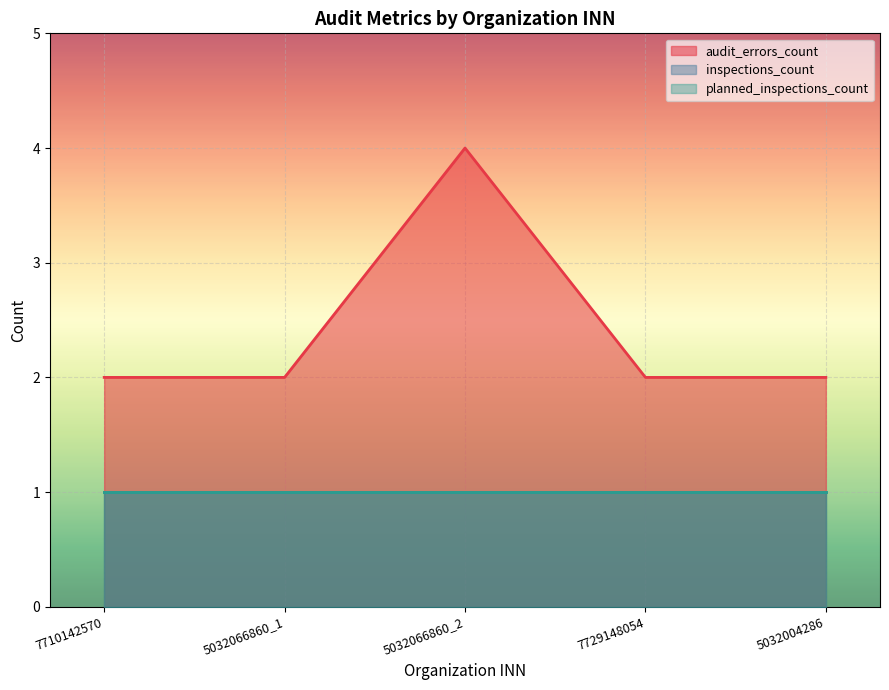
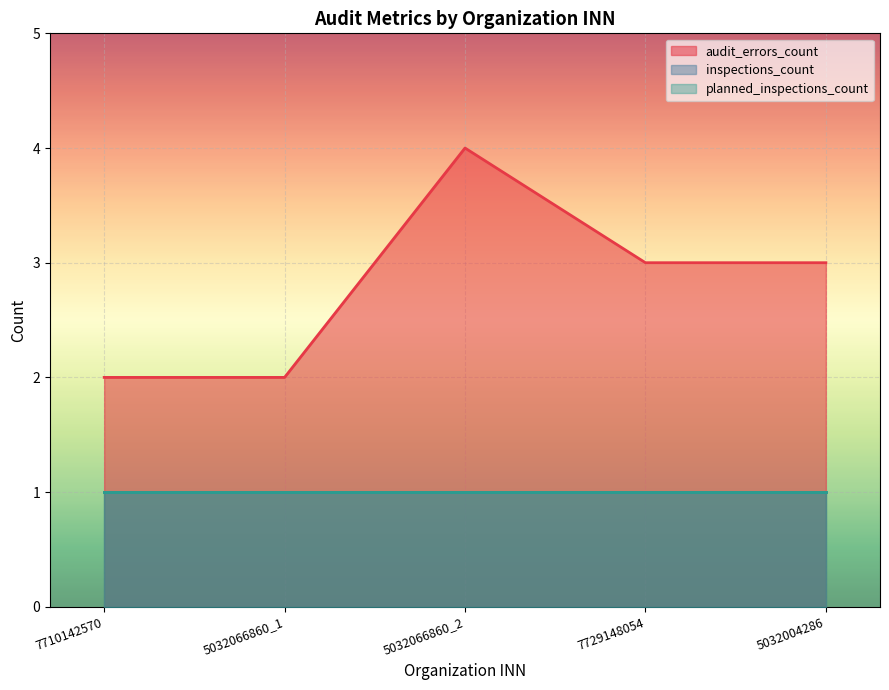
audit_errors_count, 7729148054: 2 -> 3
audit_errors_count, 5032004286: 2 -> 3
